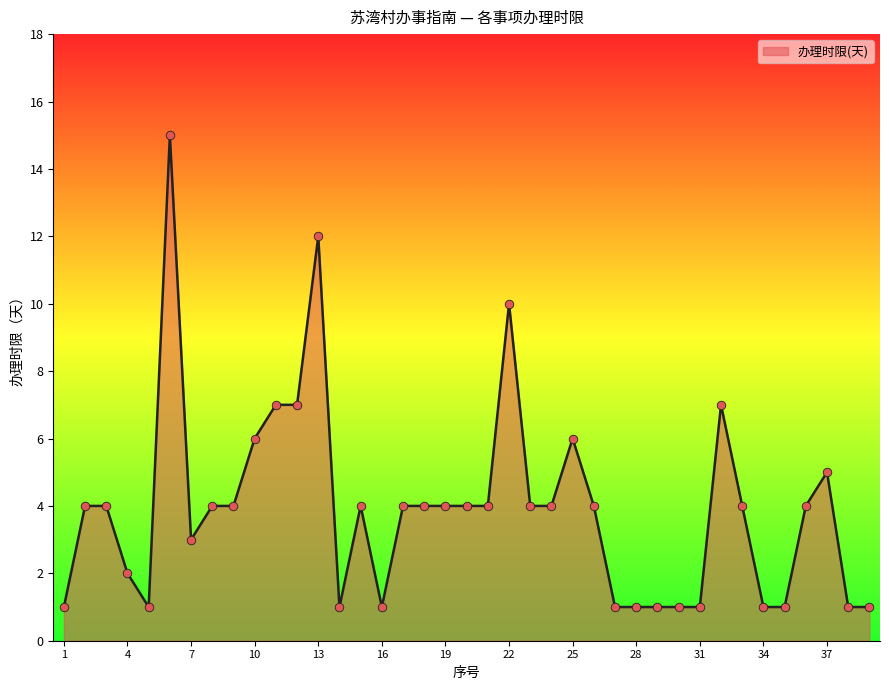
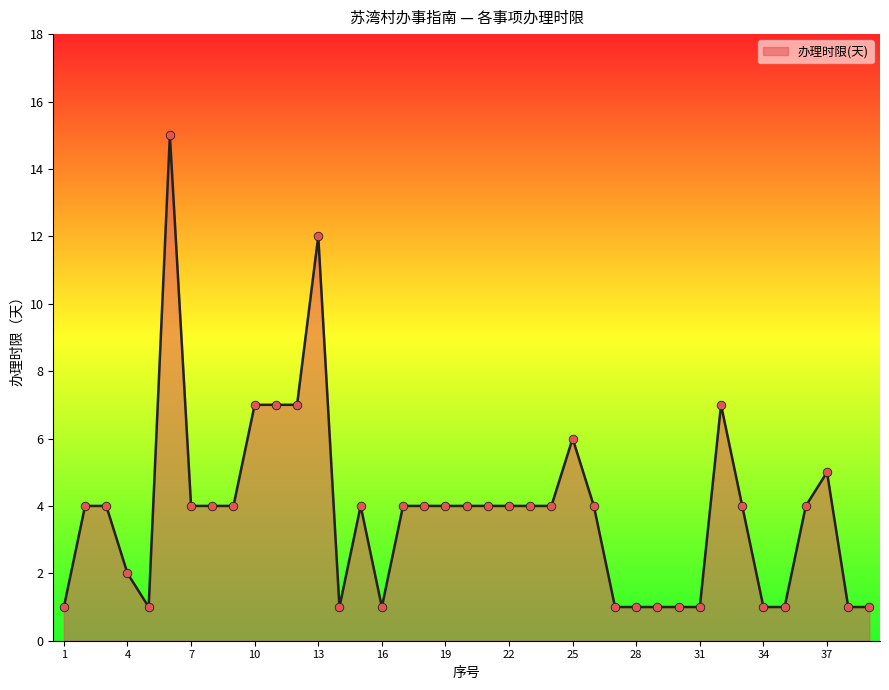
7: 3 -> 4
10: 6 -> 7
22: 10 -> 4
